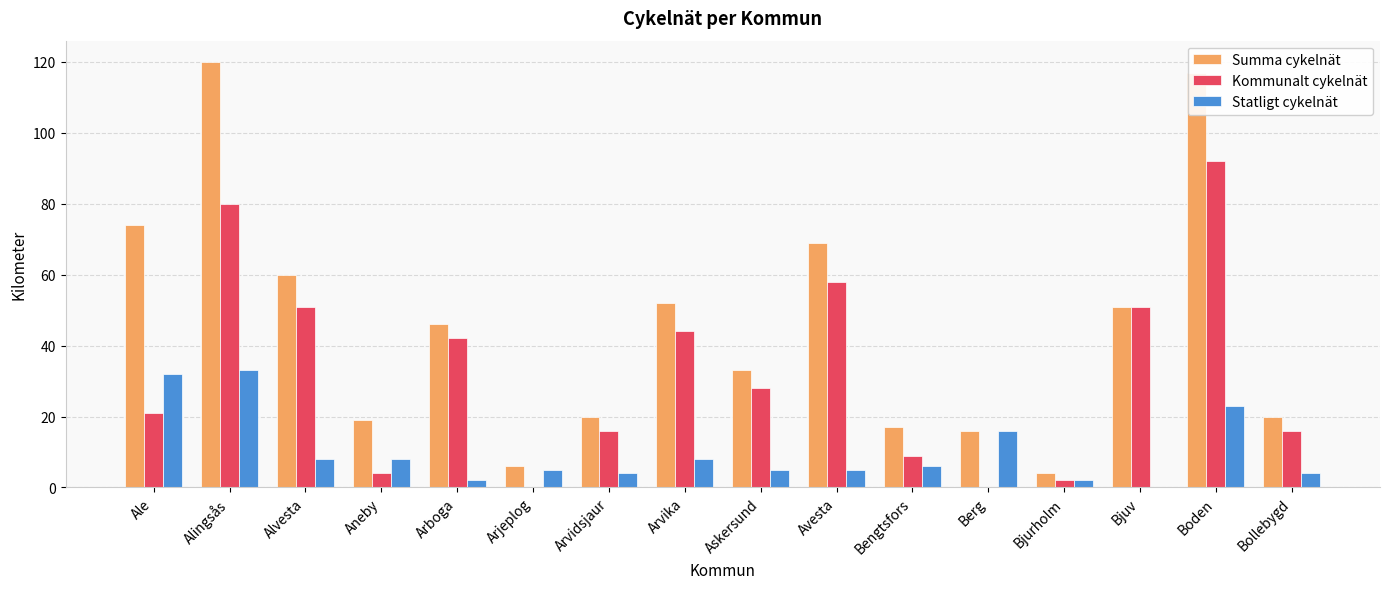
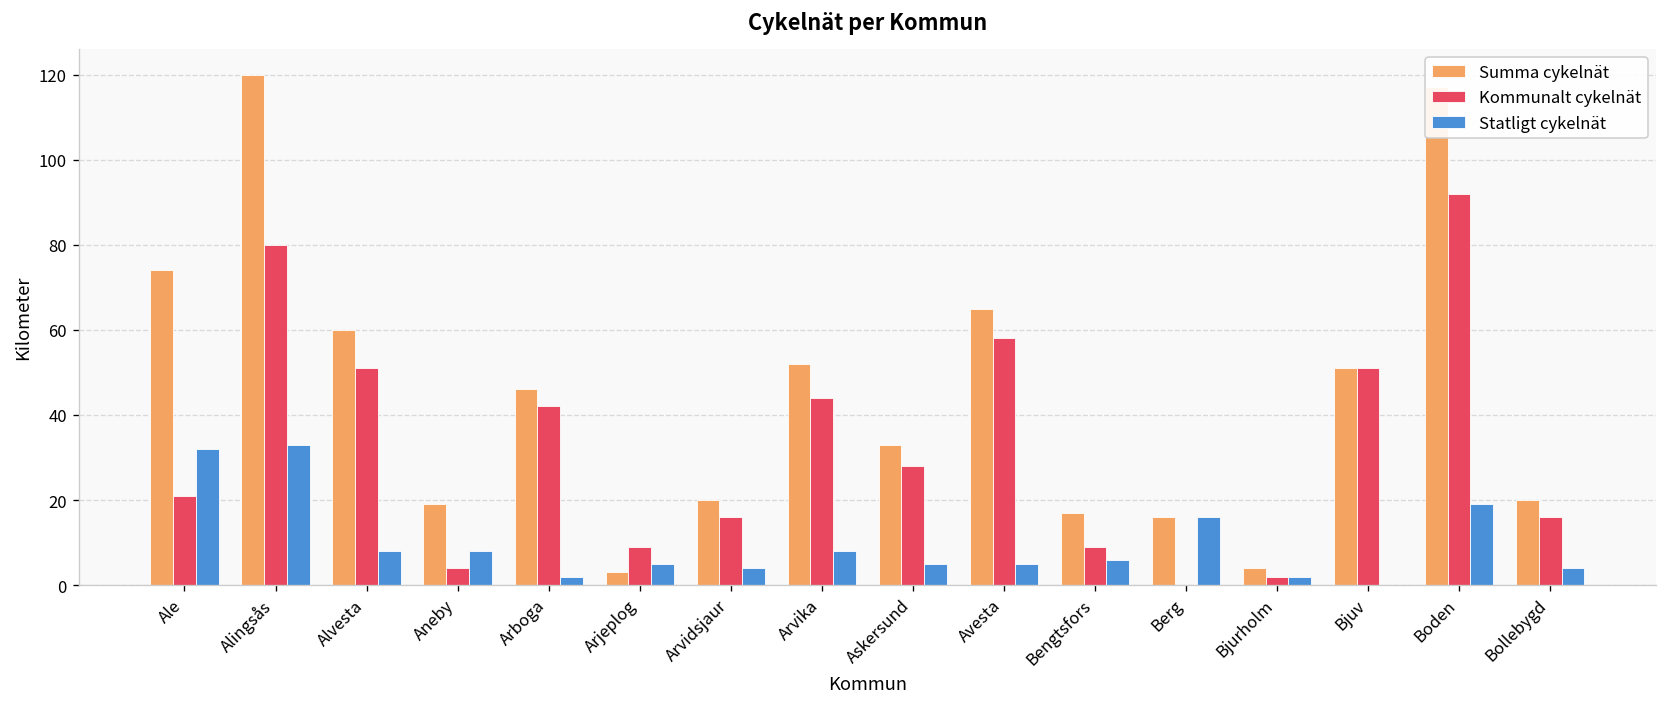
Summa cykelnät, Arjeplog: 6 -> 3
Kommunalt cykelnät, Arjeplog: 0 -> 9
Summa cykelnät, Avesta: 69 -> 65
Statligt cykelnät, Boden: 23 -> 19
